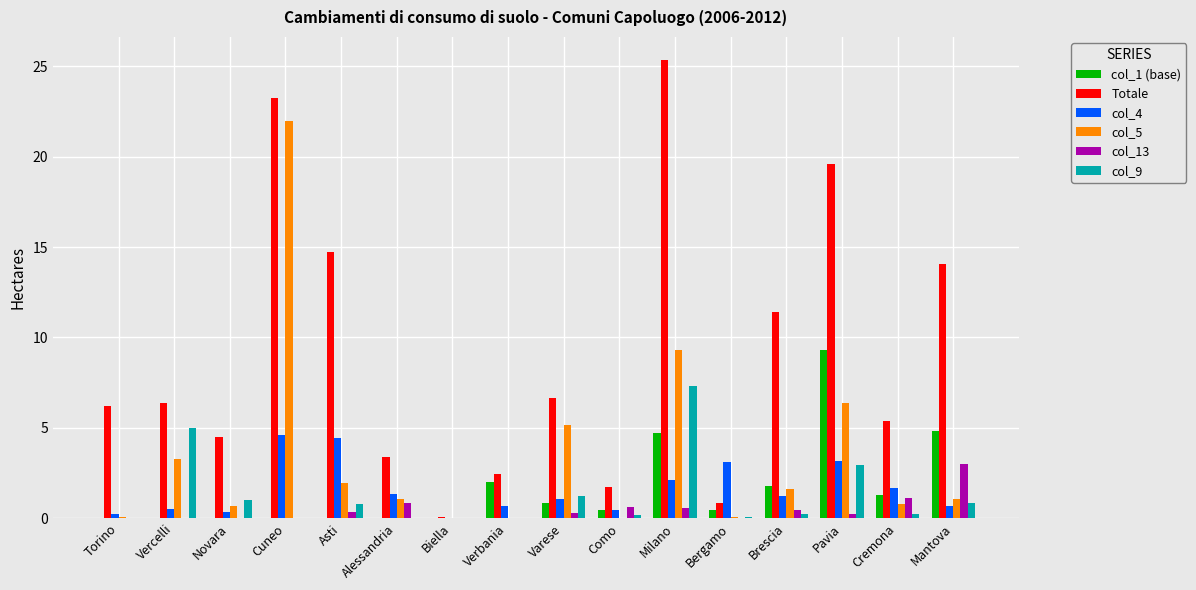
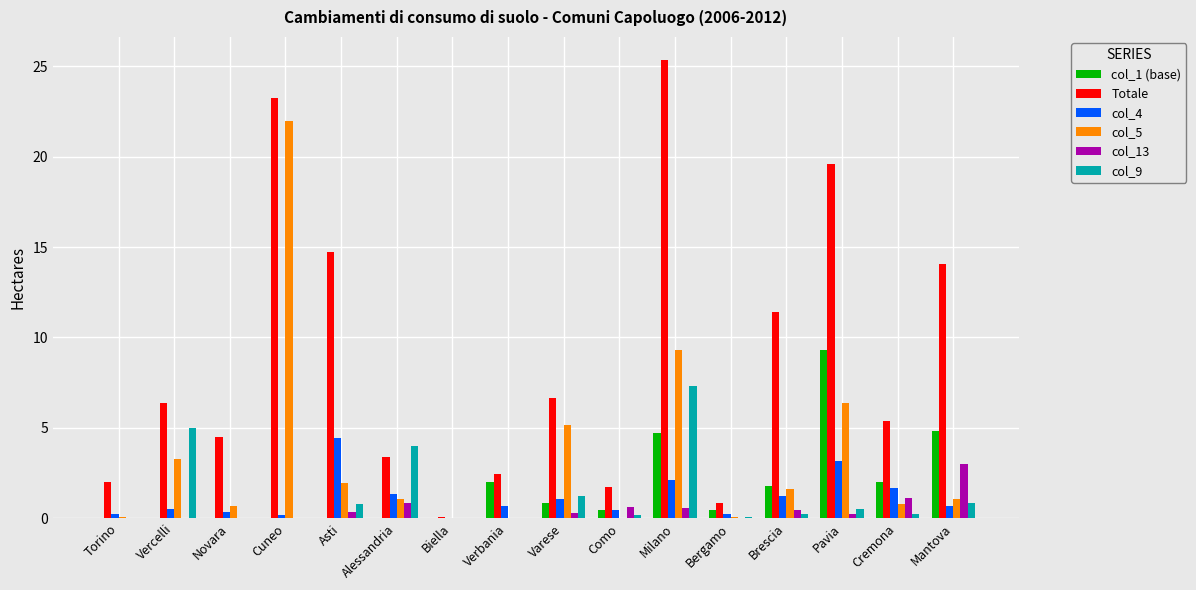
Totale, Torino: 6.2 -> 2.0
col_9, Novara: 1 -> 0
col_4, Cuneo: 4.6 -> 0.2
col_9, Alessandria: 0 -> 4
col_4, Bergamo: 3.1 -> 0.3
col_9, Pavia: 3.0 -> 0.5
col_1 (base), Cremona: 1.3 -> 2.0
